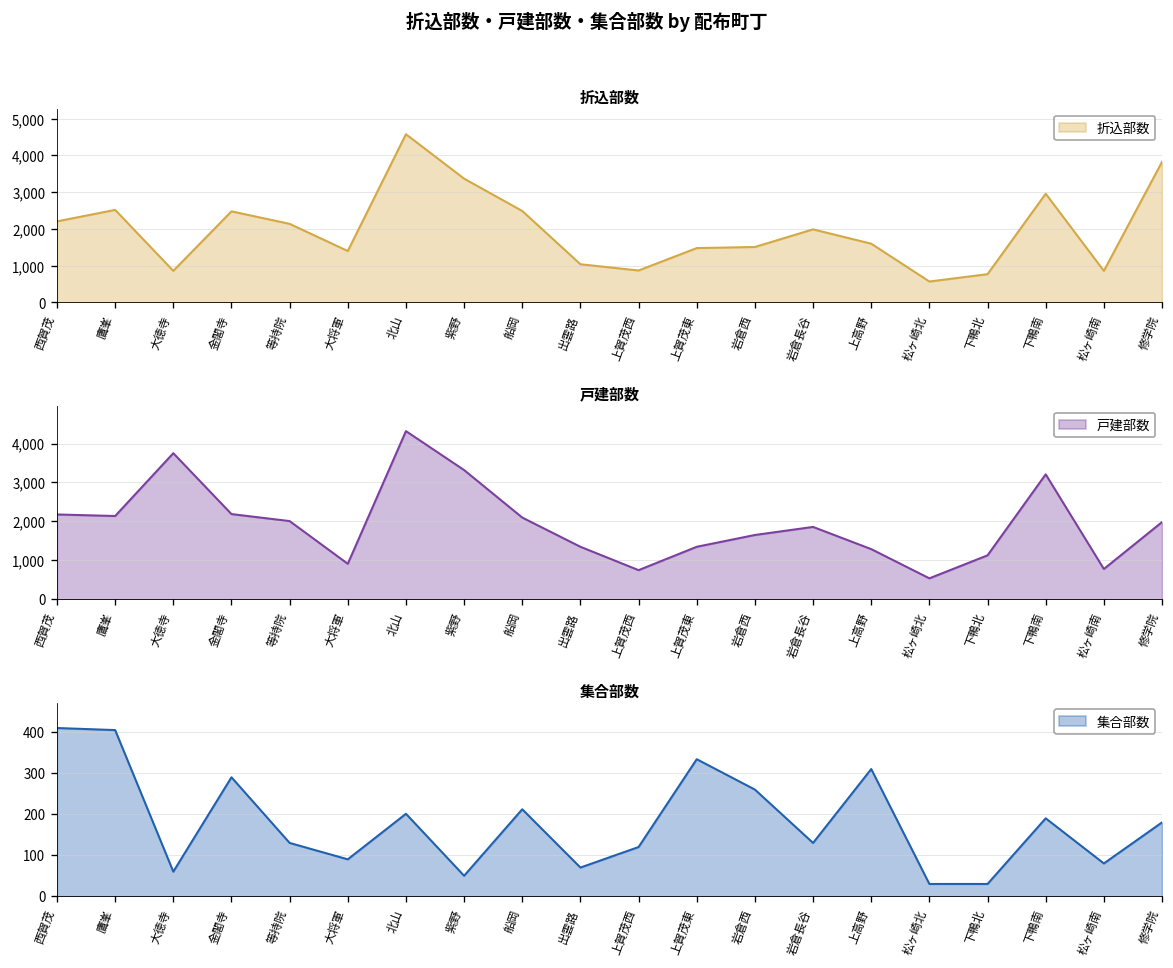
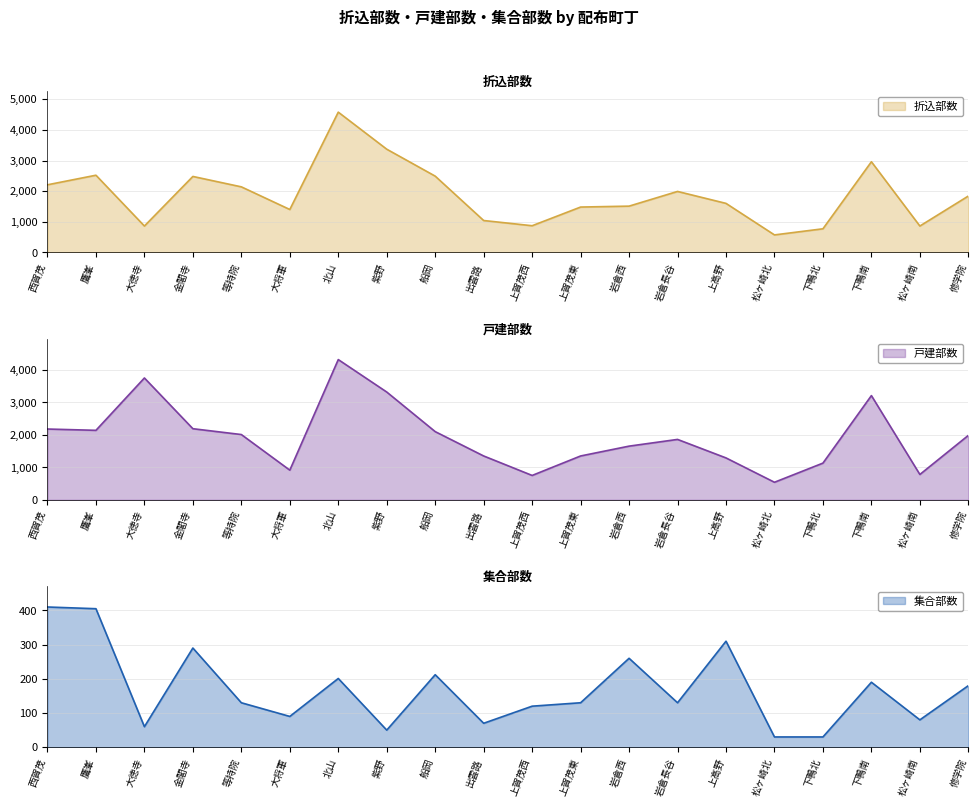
折込部数, 修学院: 3,800 -> 1,800
集合部数, 上賀茂東: 330 -> 130
